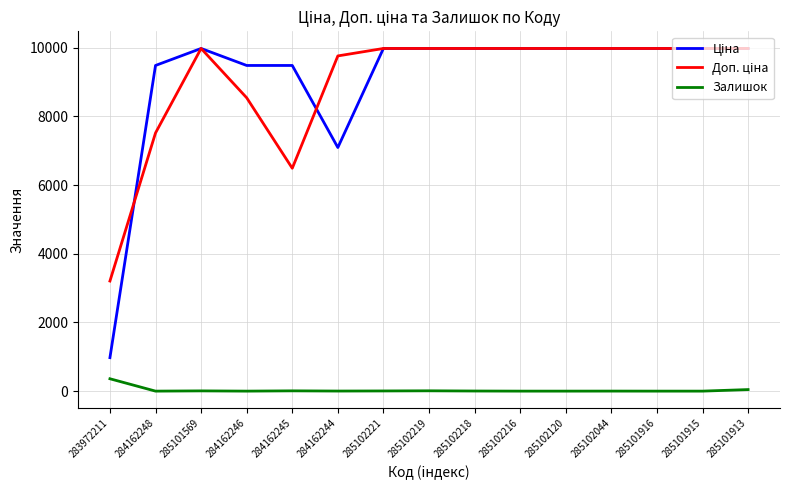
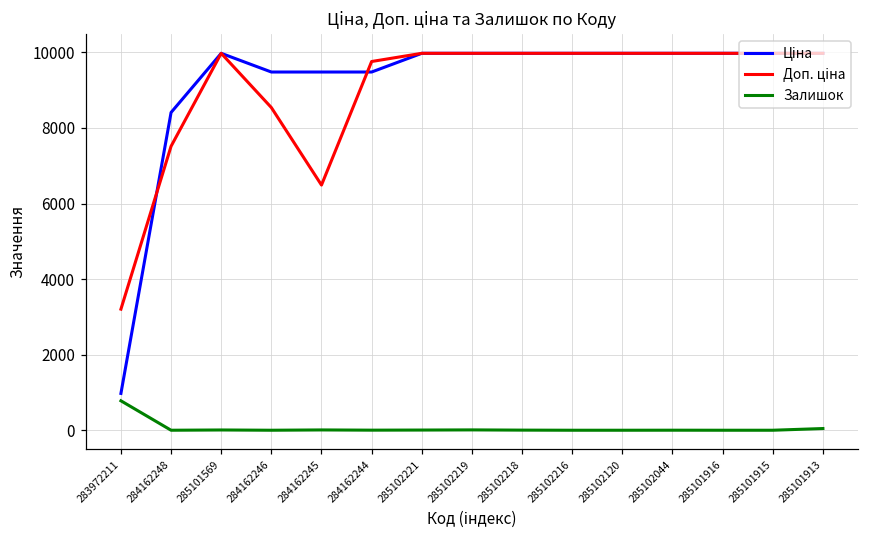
Залишок, 283972211: 400 -> 800
Ціна, 284162248: 9500 -> 8400
Ціна, 284162244: 7100 -> 9500
